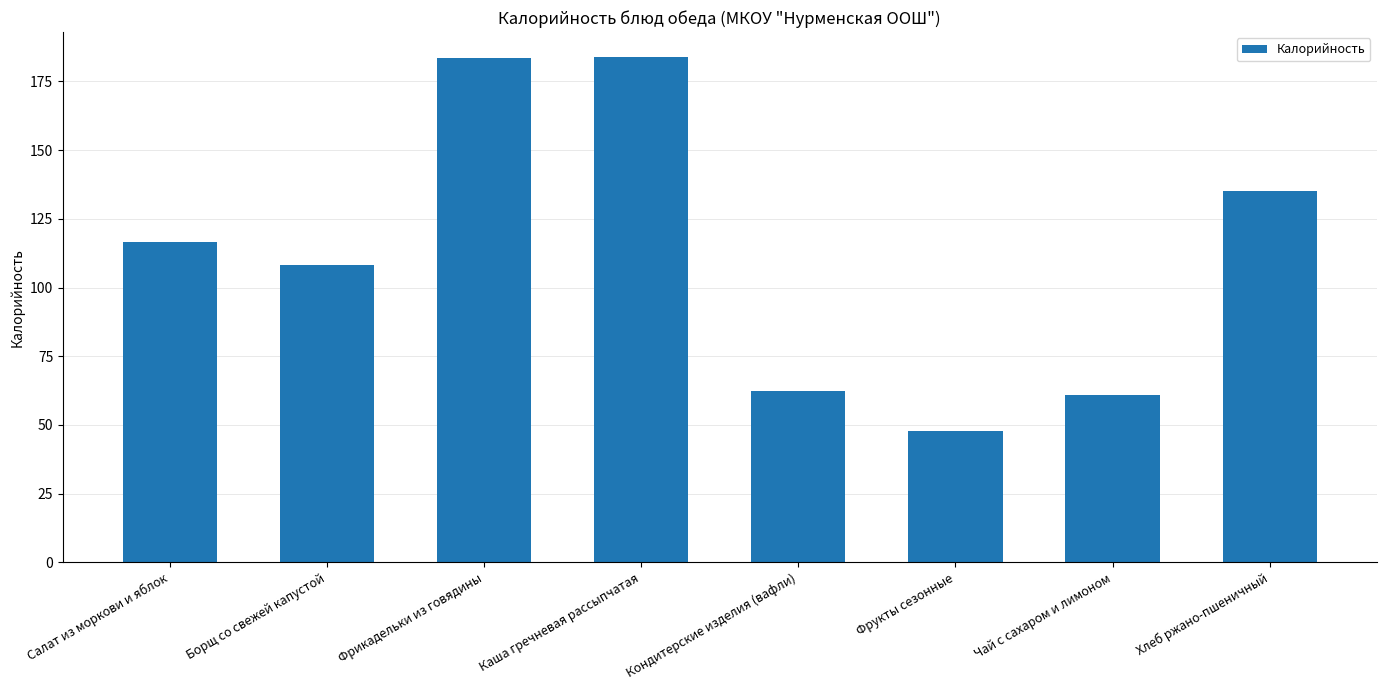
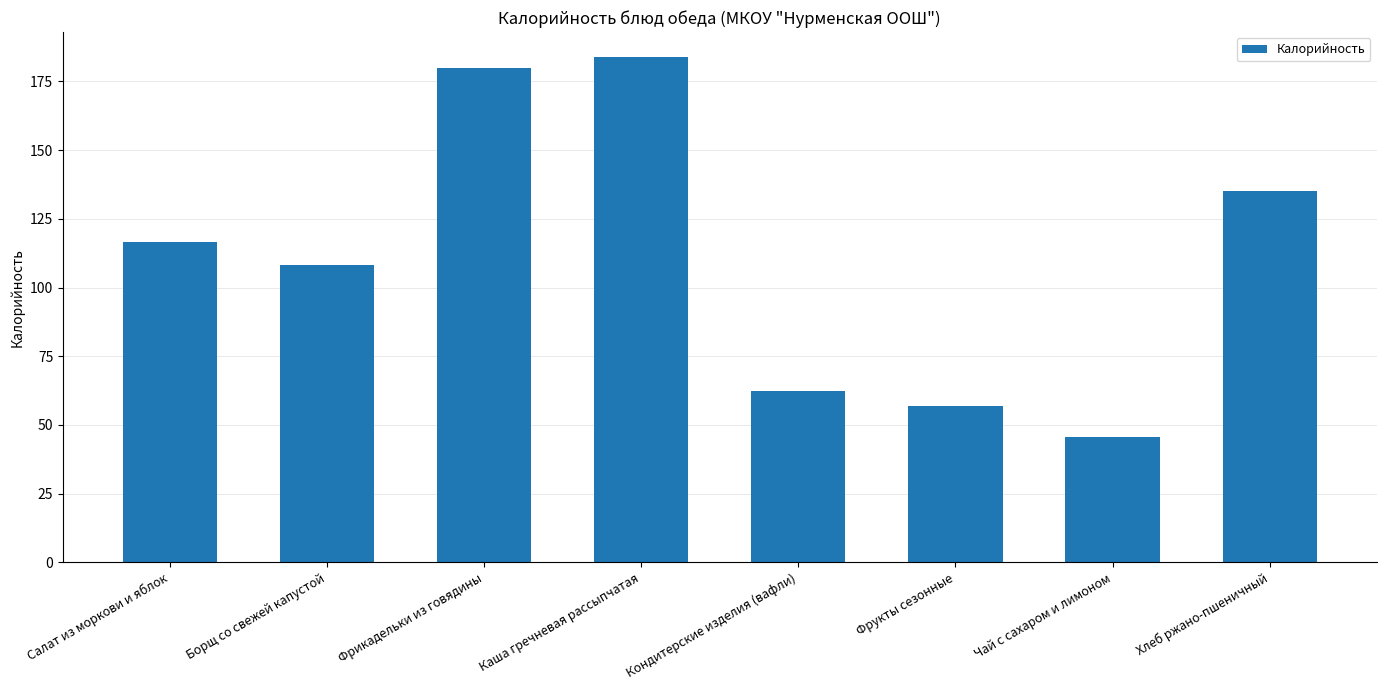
Фрикадельки из говядины: 183 -> 180
Фрукты сезонные: 48 -> 57
Чай с сахаром и лимоном: 61 -> 46
